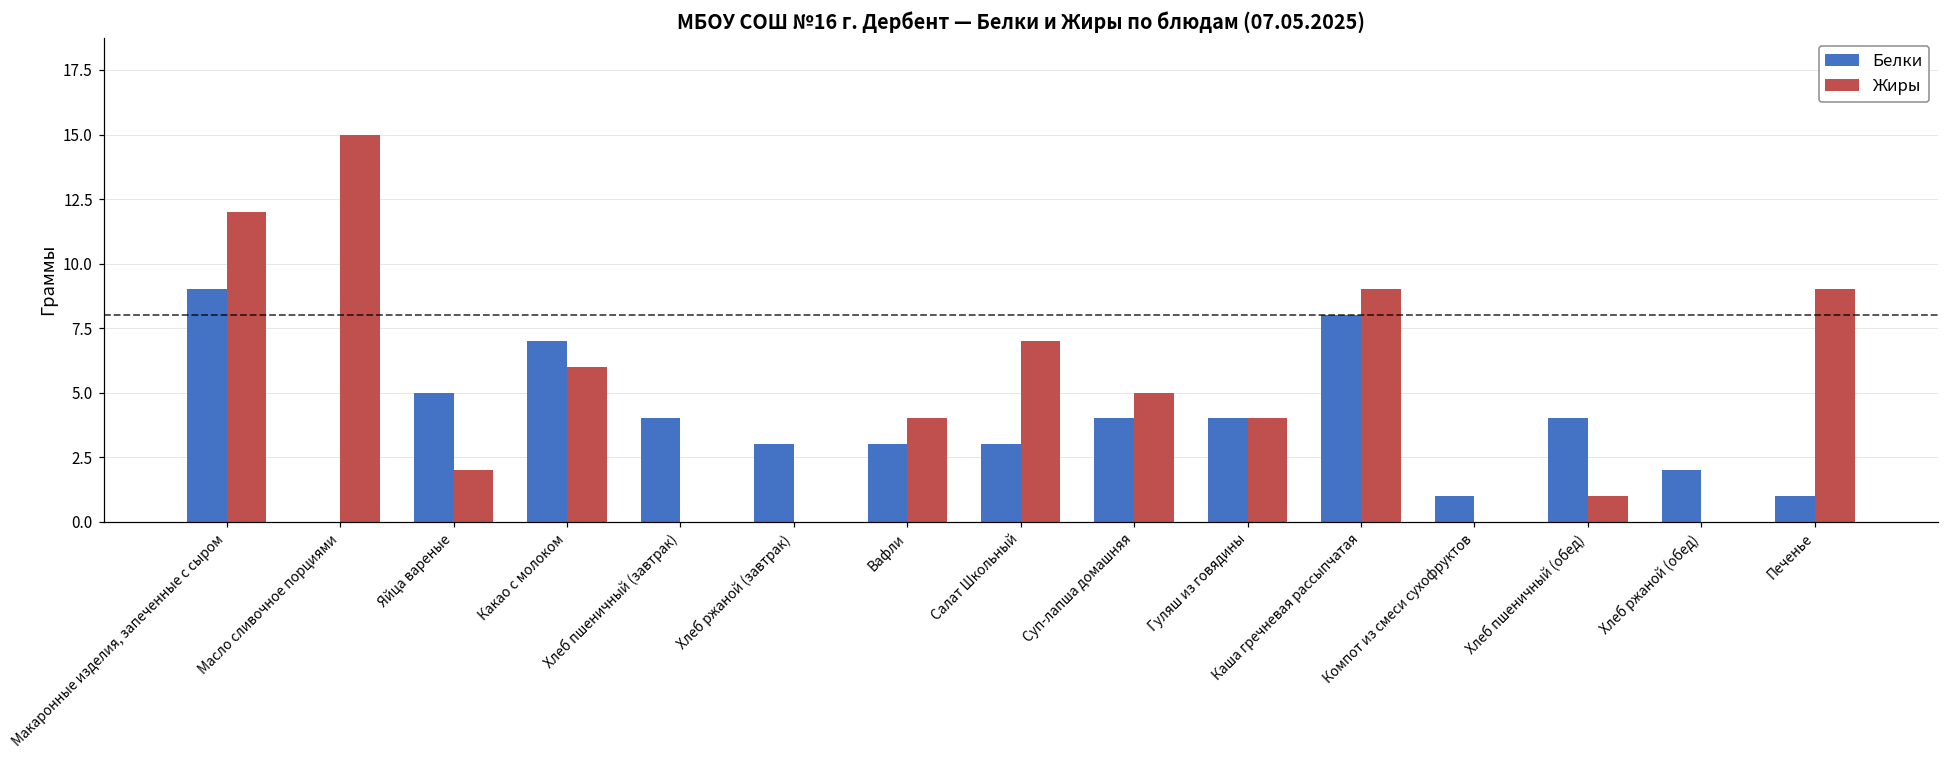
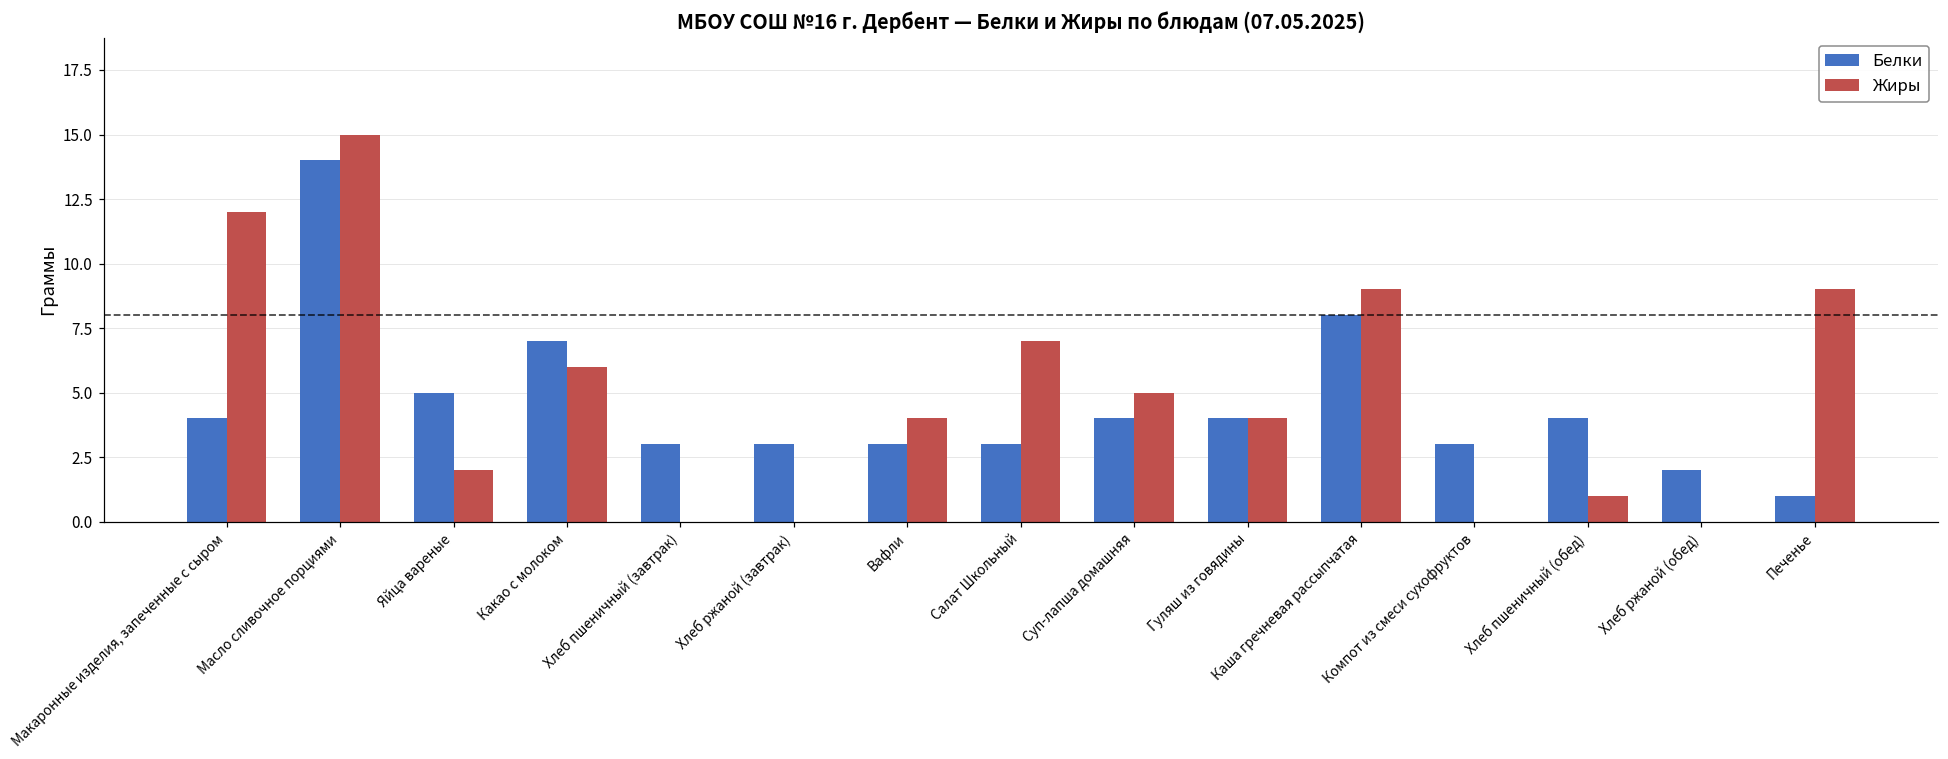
Белки, Макаронные изделия, запеченные с сыром: 9 -> 4
Белки, Масло сливочное порциями: 0 -> 14
Белки, Хлеб пшеничный (завтрак): 4 -> 3
Белки, Компот из смеси сухофруктов: 1 -> 3
